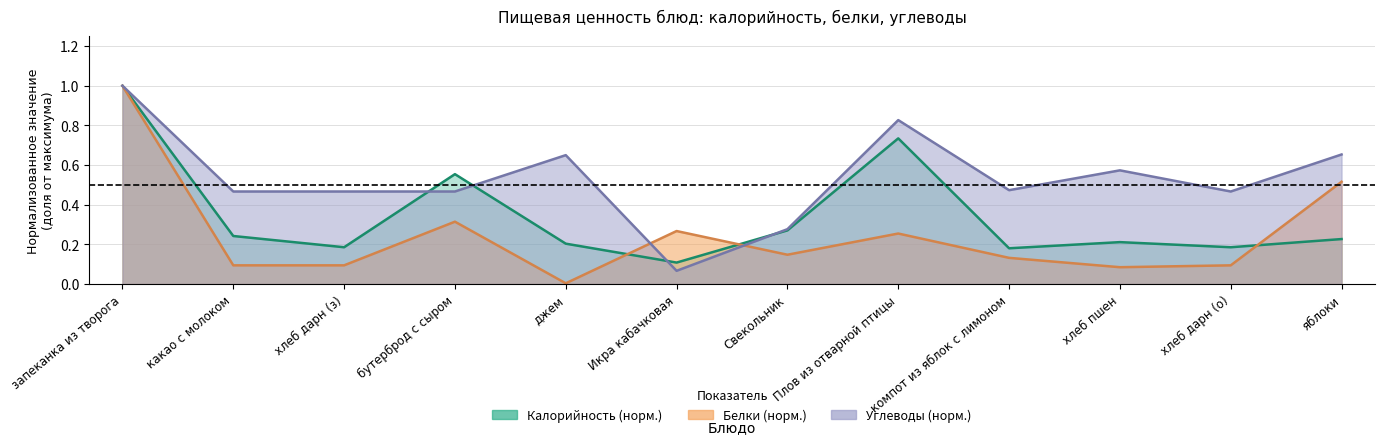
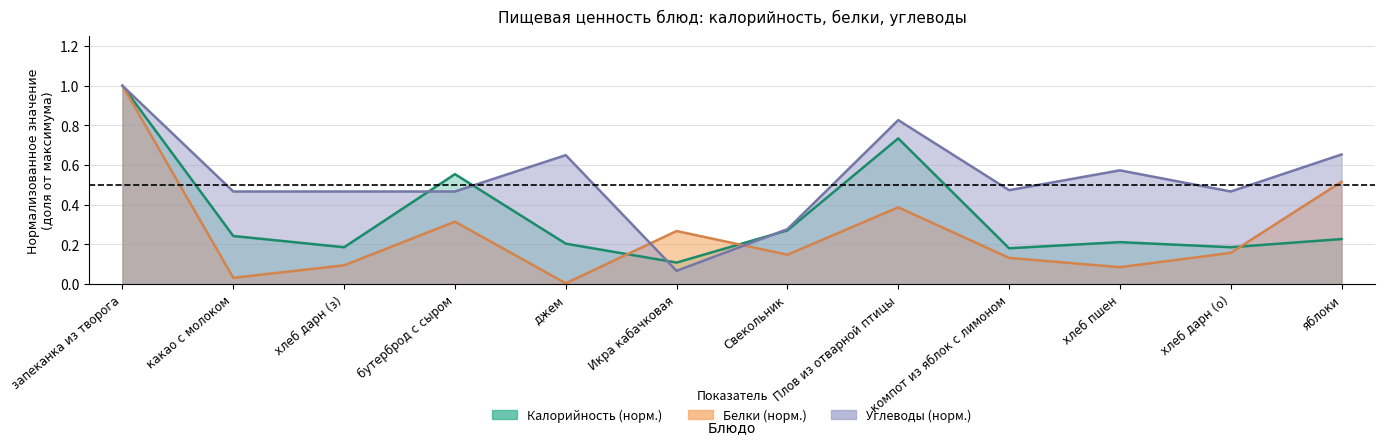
Белки (норм.), какао с молоком: 0.09 -> 0.03
Белки (норм.), Плов из отварной птицы: 0.25 -> 0.39
Белки (норм.), хлеб дарн (о): 0.09 -> 0.16
